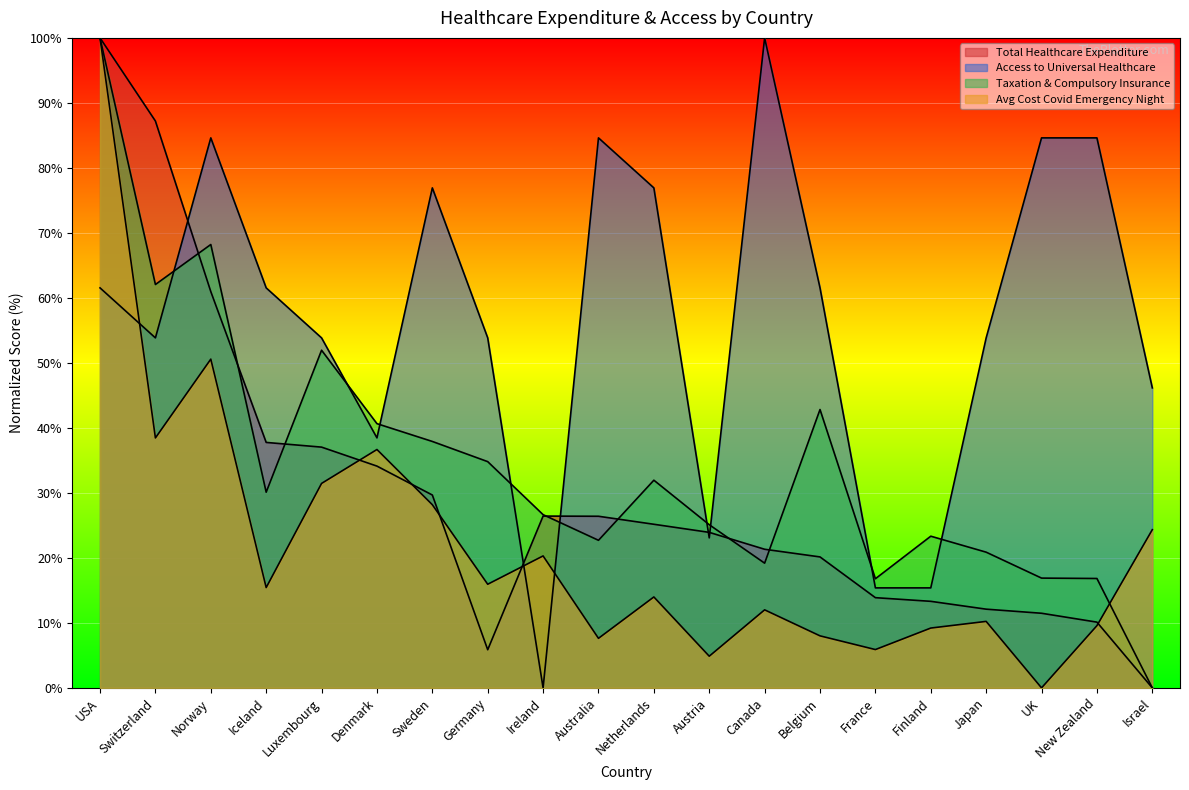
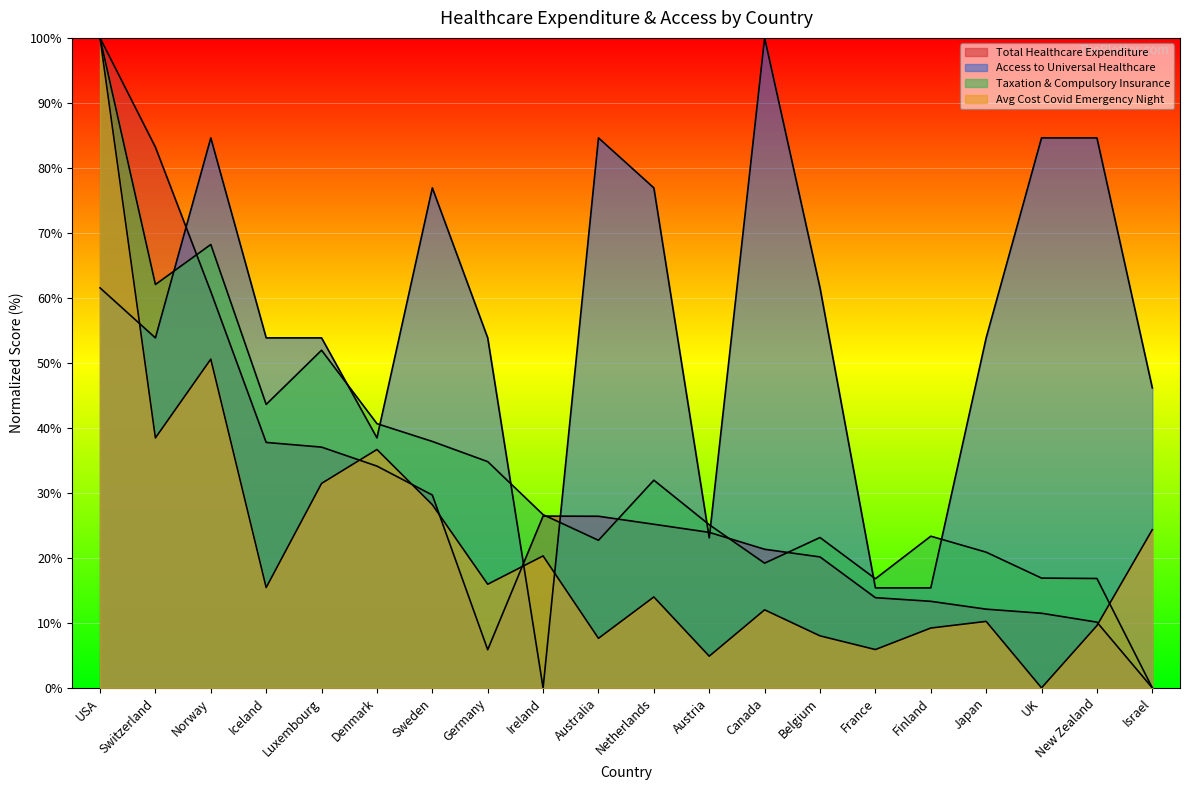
Total Healthcare Expenditure, Switzerland: 87% -> 83%
Access to Universal Healthcare, Iceland: 62% -> 54%
Taxation & Compulsory Insurance, Iceland: 30% -> 44%
Taxation & Compulsory Insurance, Belgium: 43% -> 23%
